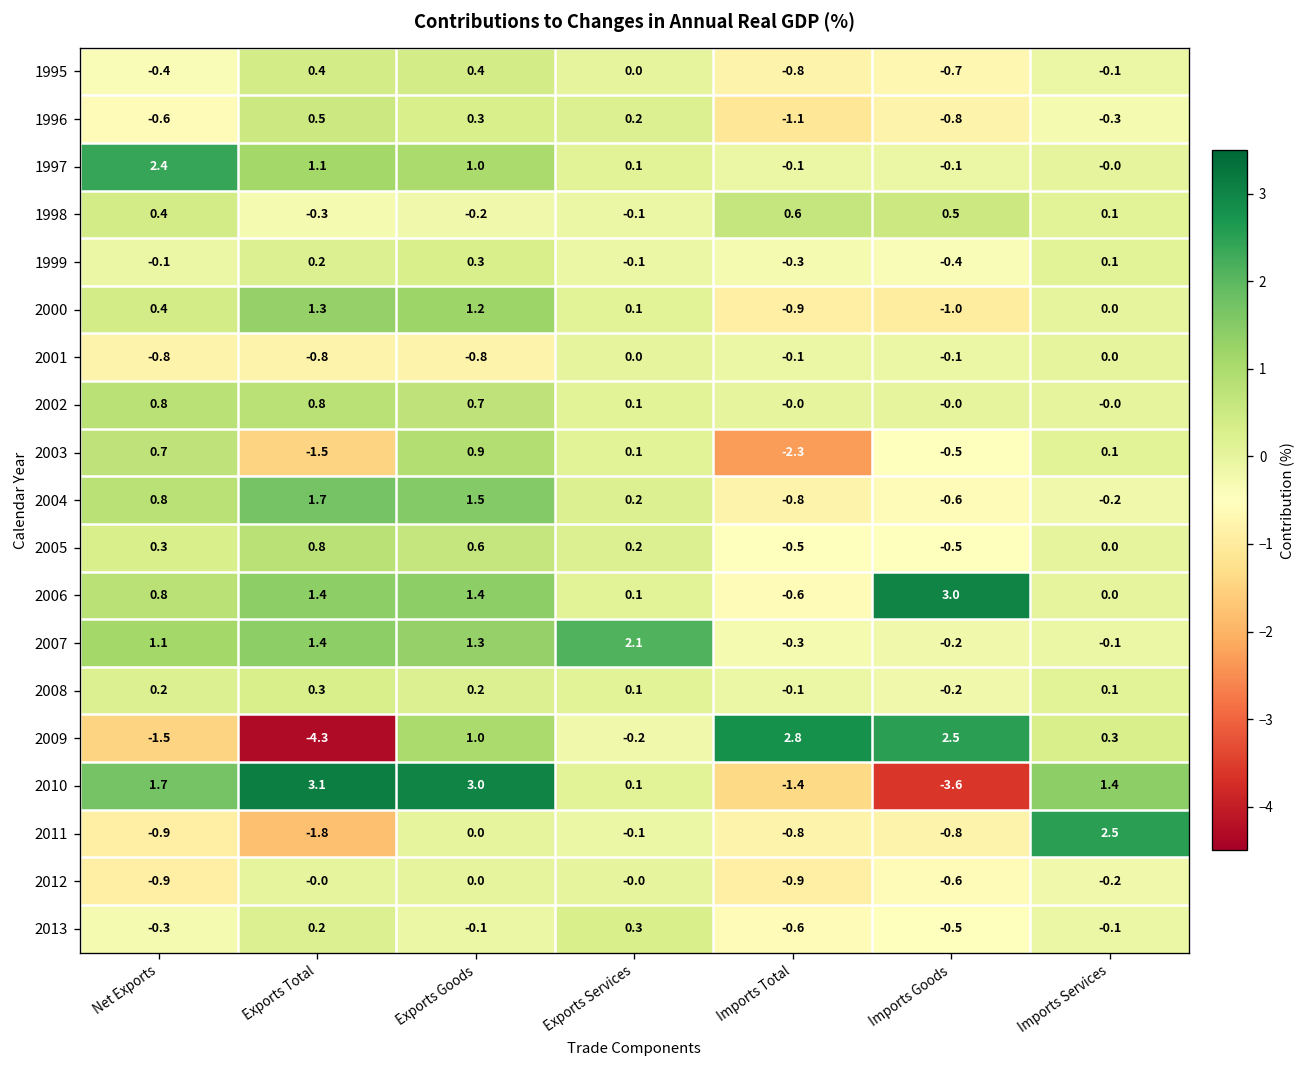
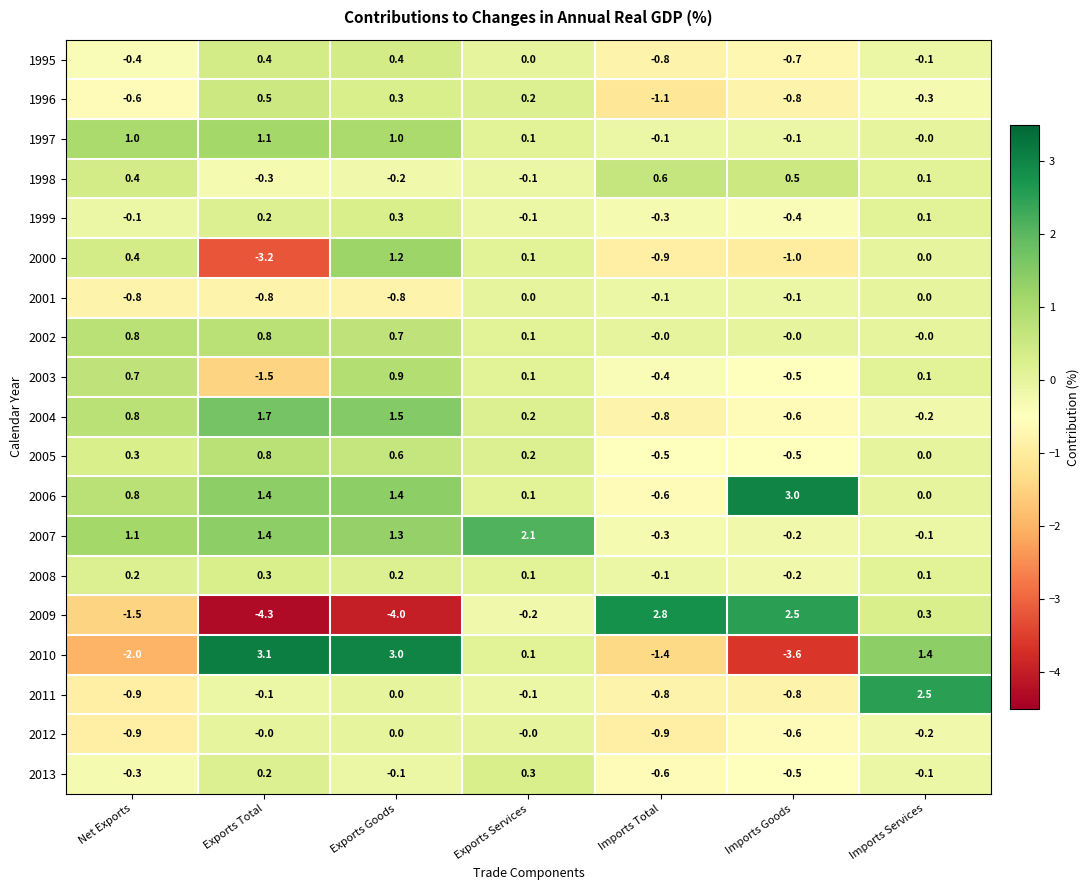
1997, Net Exports: 2.4 -> 1.0
2000, Exports Total: 1.3 -> -3.2
2003, Imports Total: -2.3 -> -0.4
2009, Exports Goods: 1.0 -> -4.0
2010, Net Exports: 1.7 -> -2.0
2011, Exports Total: -1.8 -> -0.1
